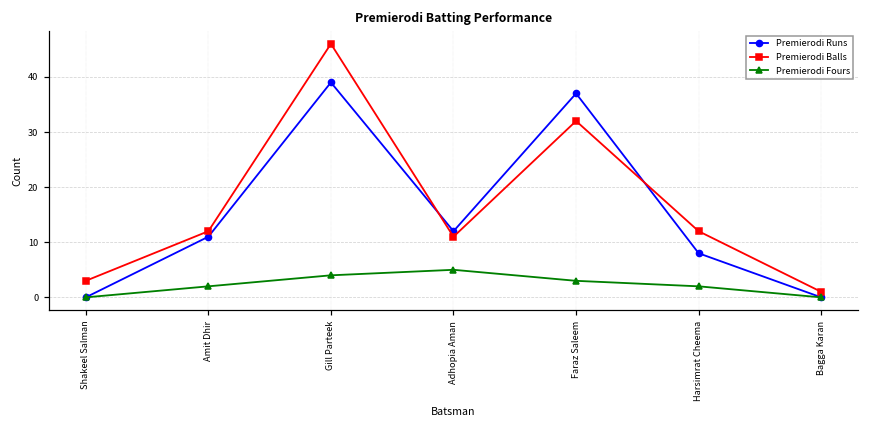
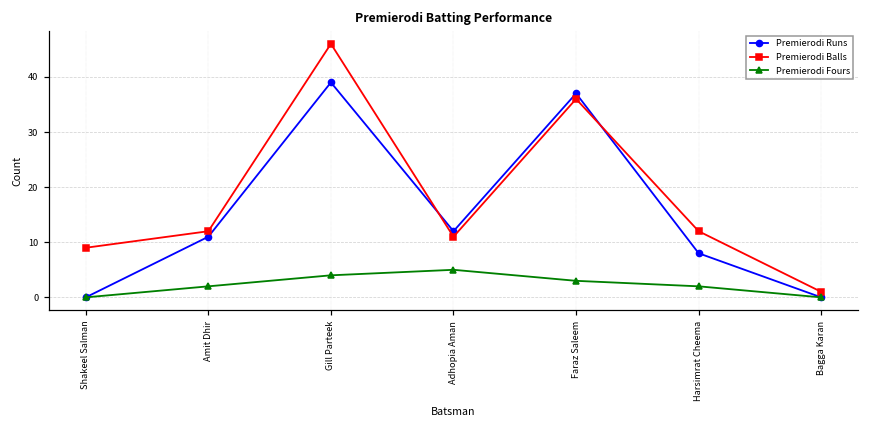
Premierodi Balls, Shakeel Salman: 3 -> 9
Premierodi Balls, Faraz Saleem: 32 -> 36
